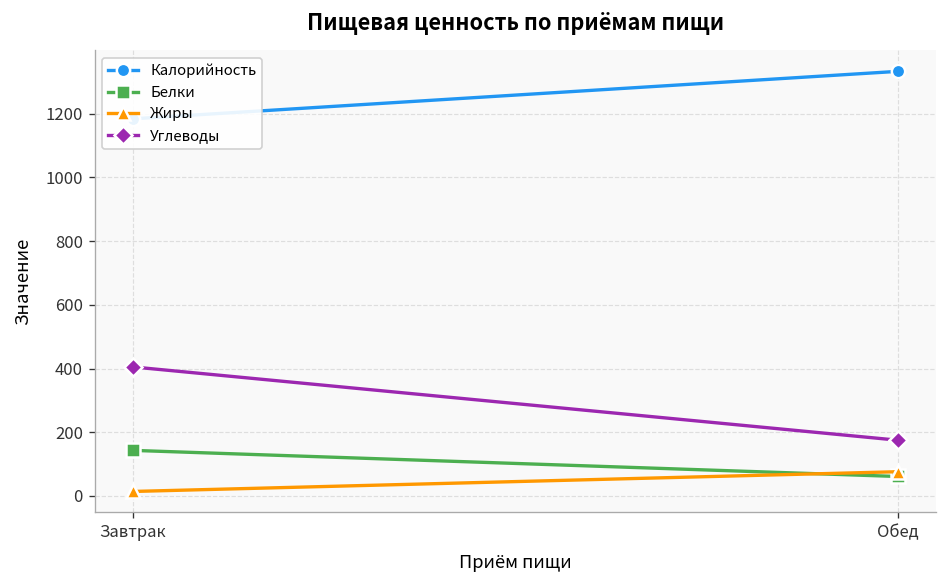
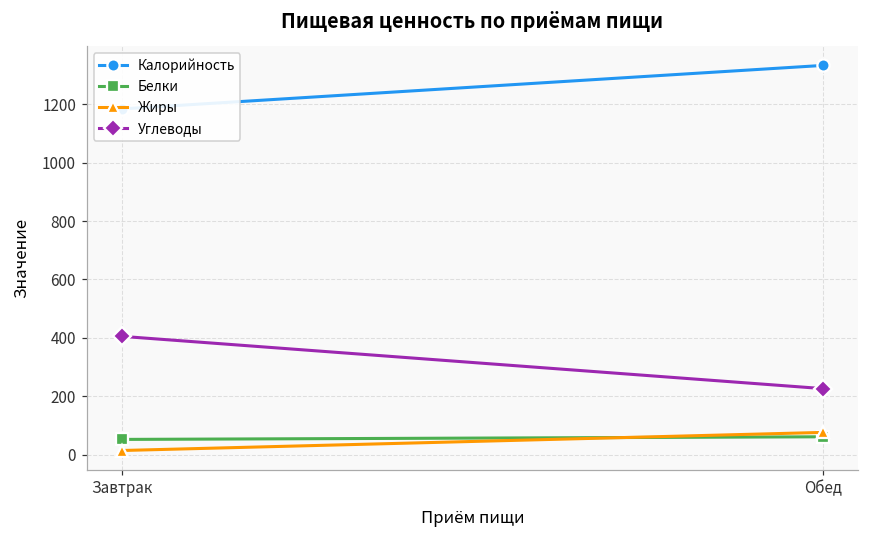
Белки, Завтрак: 140 -> 50
Углеводы, Обед: 180 -> 230
